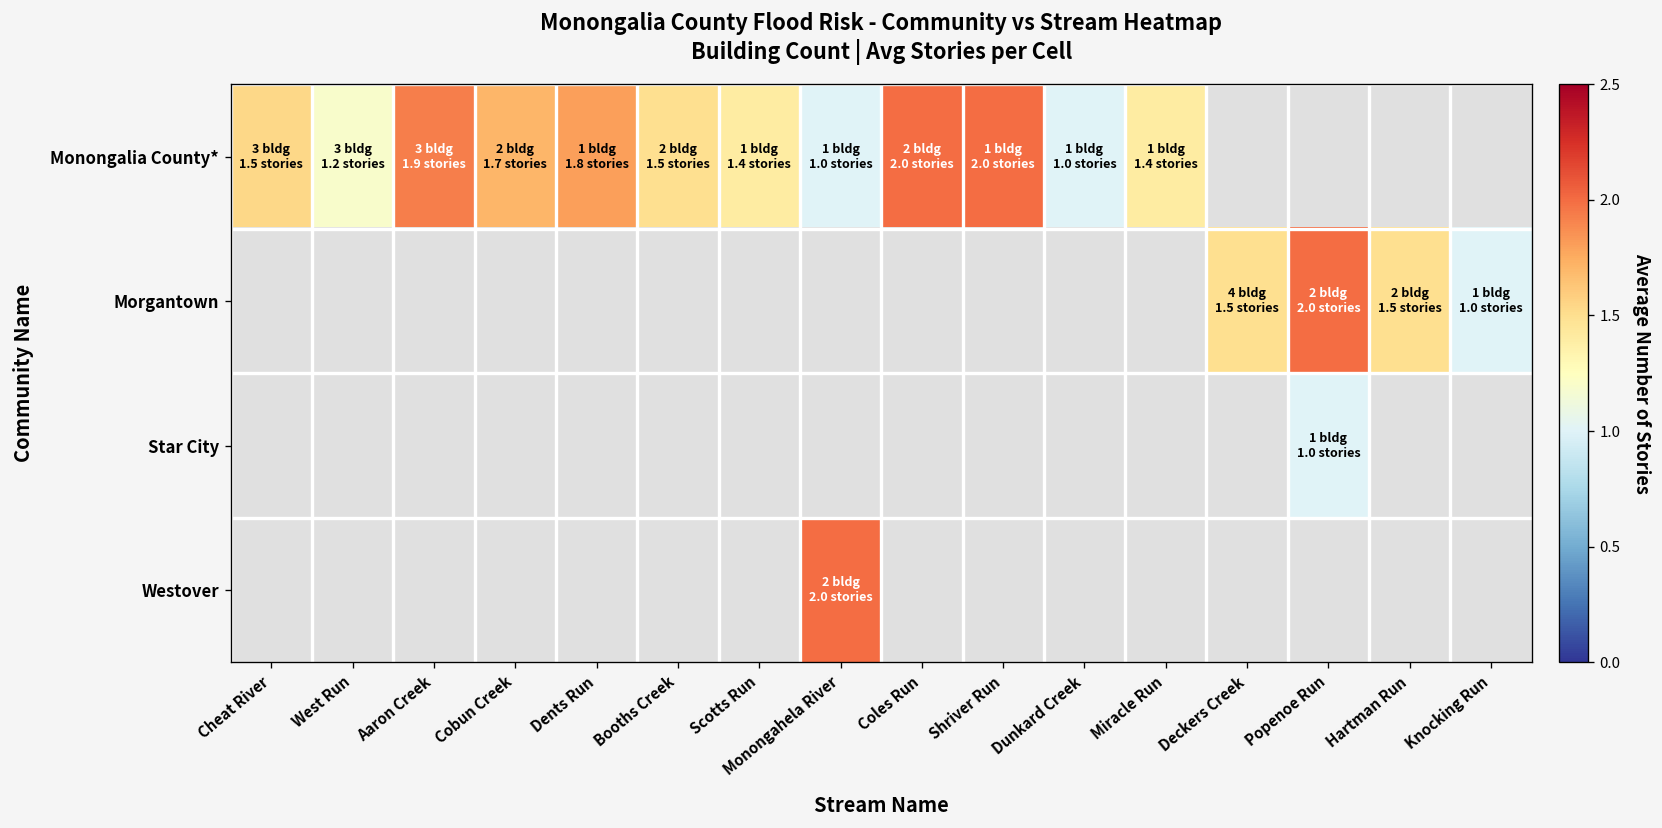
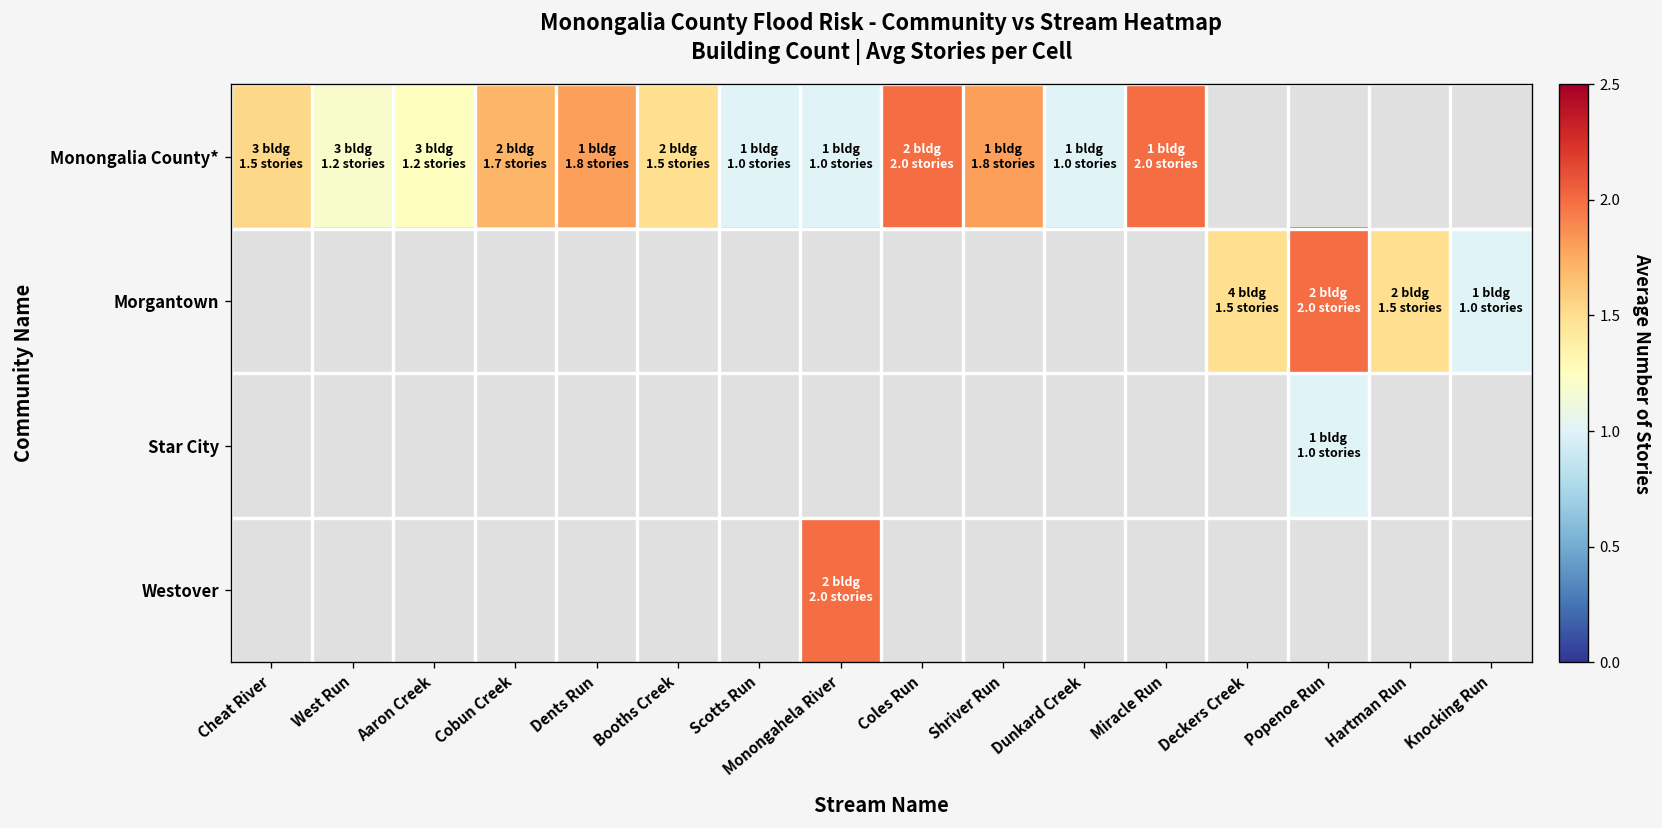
Monongalia County*, Aaron Creek: 1.9 -> 1.2
Monongalia County*, Scotts Run: 1.4 -> 1.0
Monongalia County*, Shriver Run: 2.0 -> 1.8
Monongalia County*, Miracle Run: 1.4 -> 2.0
